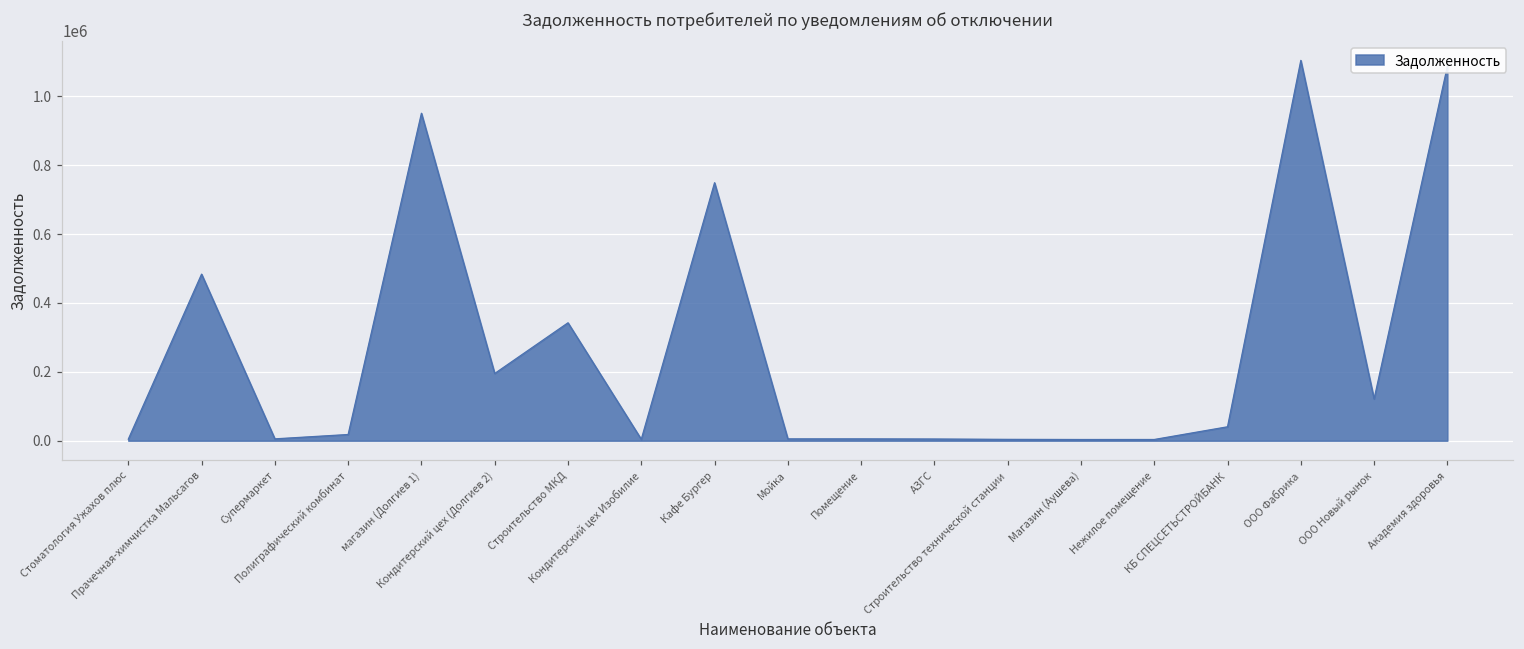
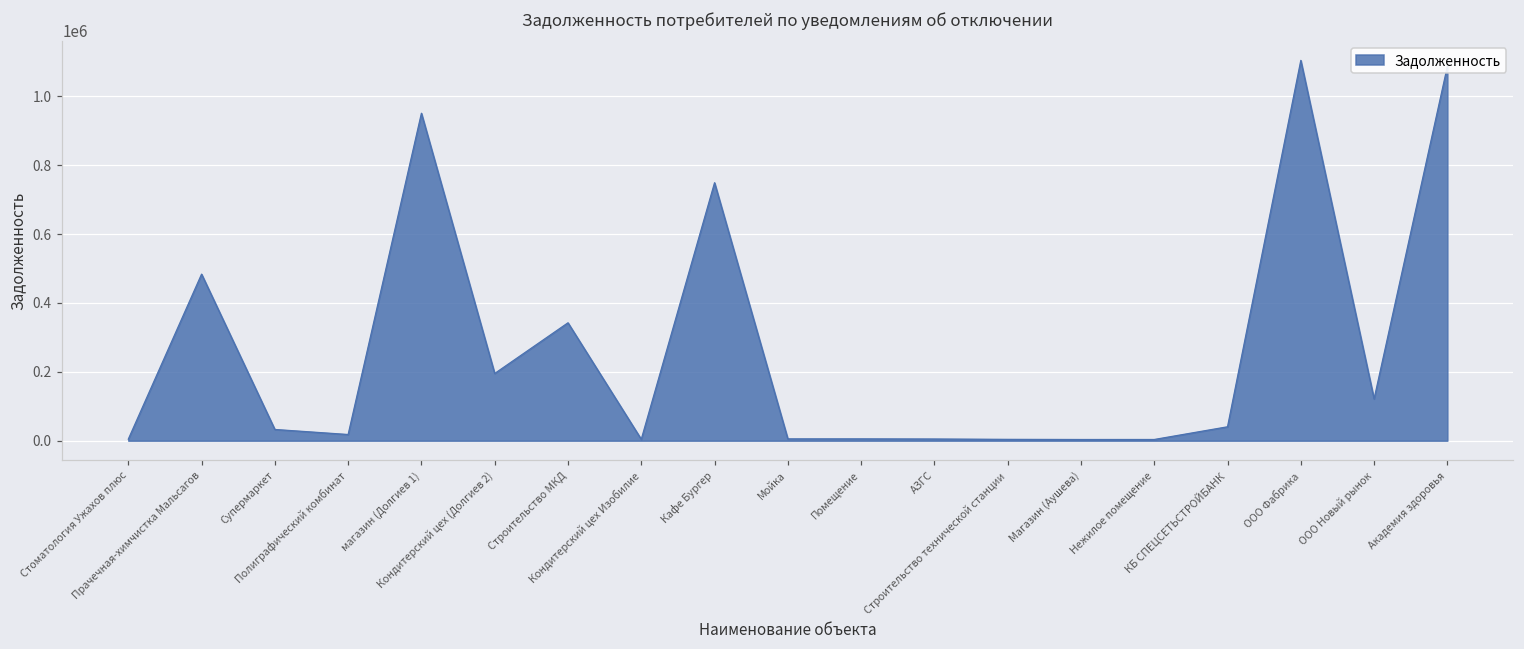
Супермаркет: 10000 -> 30000
